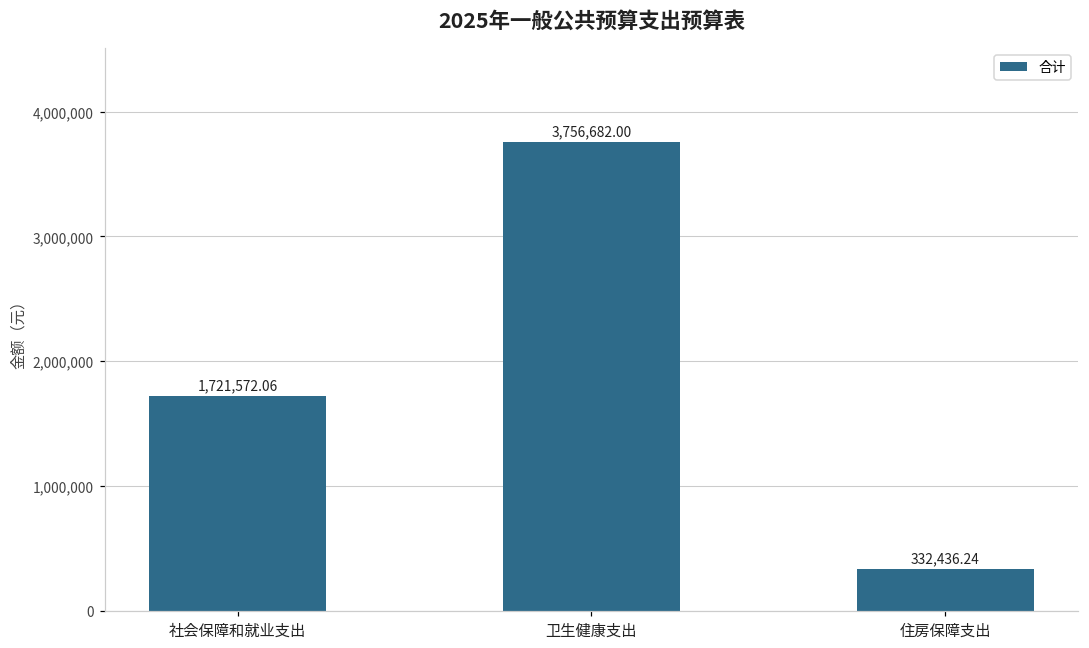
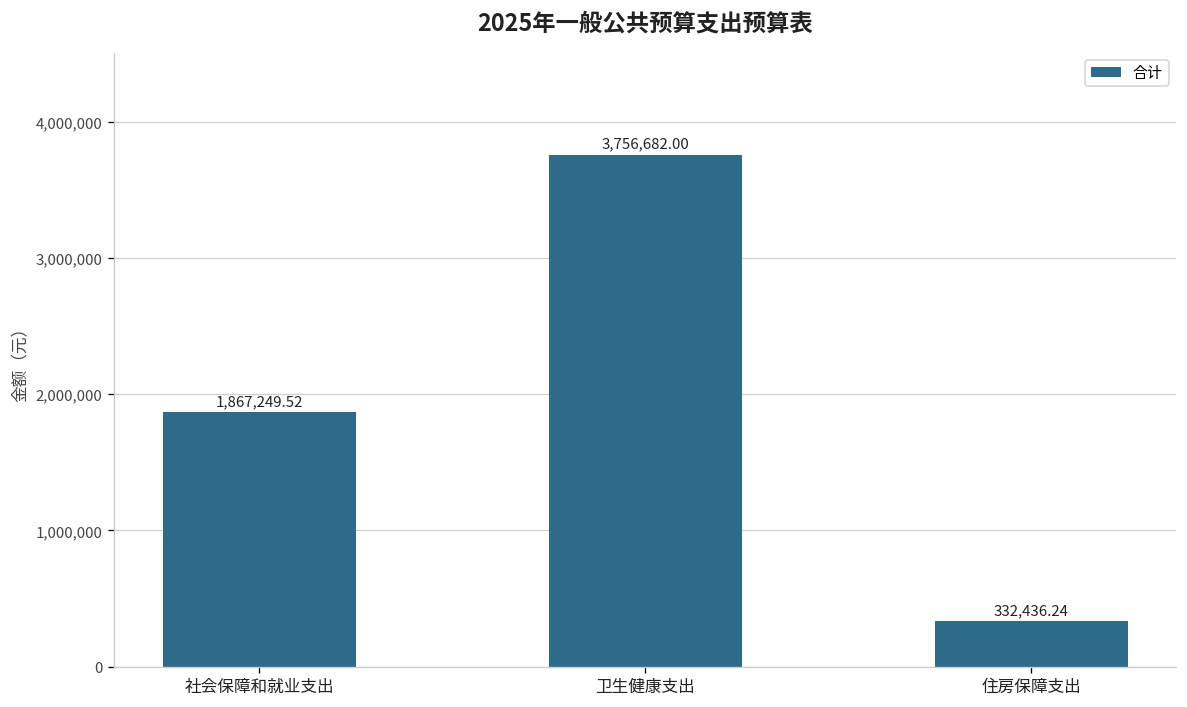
社会保障和就业支出: 1,721,572.06 -> 1,867,249.52
